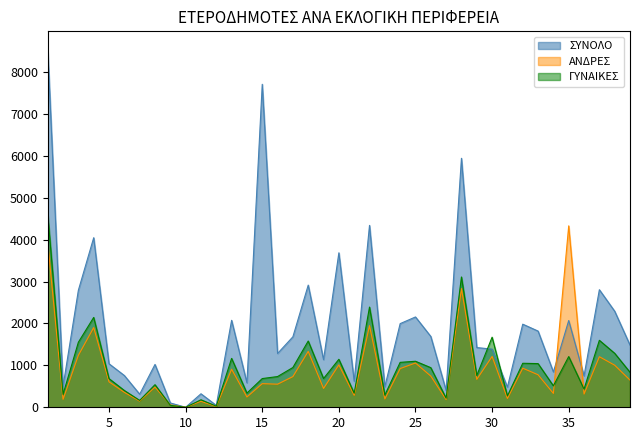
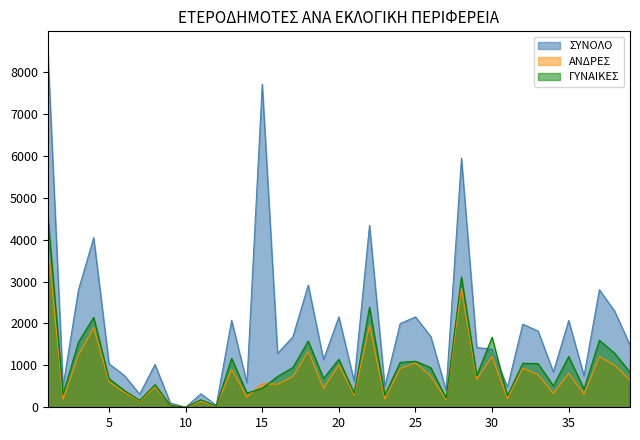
ΓΥΝΑΙΚΕΣ, 15: 700 -> 500
ΣΥΝΟΛΟ, 20: 3700 -> 2200
ΑΝΔΡΕΣ, 35: 4300 -> 800
